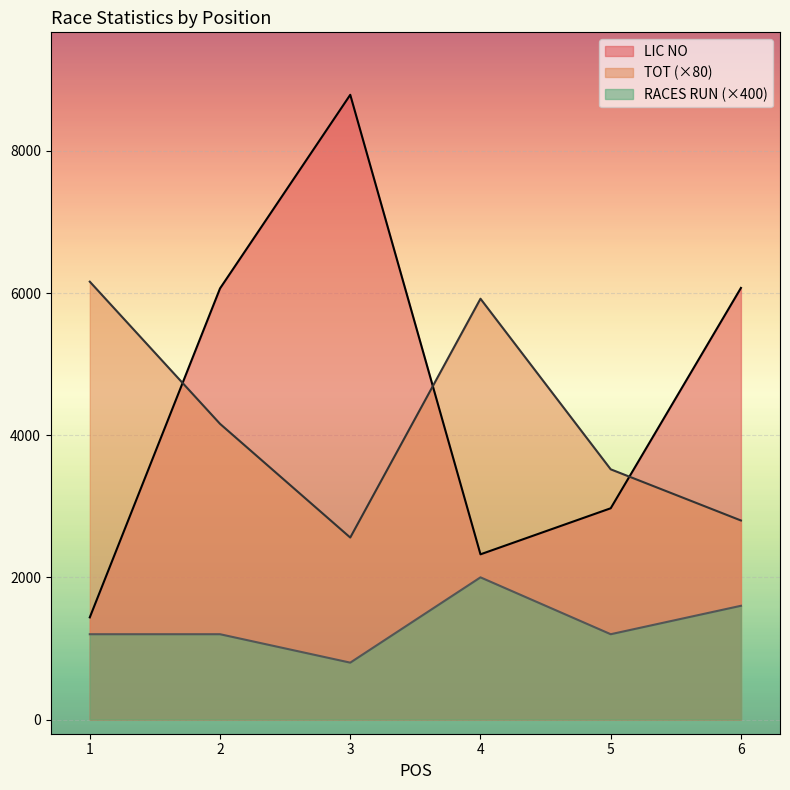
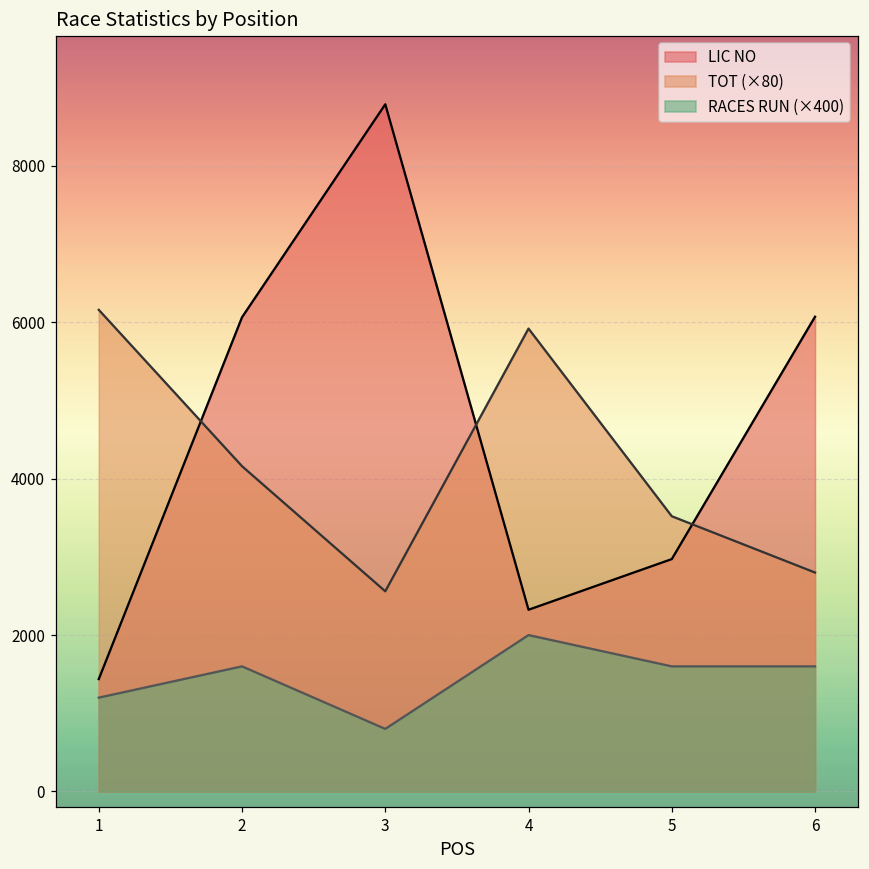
RACES RUN (×400), 2: 1200 -> 1600
RACES RUN (×400), 5: 1200 -> 1600
